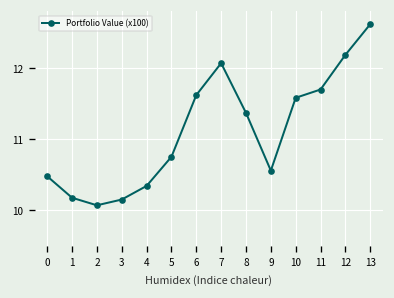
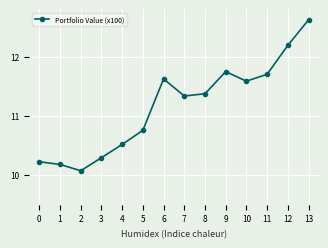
0: 10.5 -> 10.2
3: 10.2 -> 10.3
4: 10.3 -> 10.5
7: 12.1 -> 11.3
9: 10.6 -> 11.7
